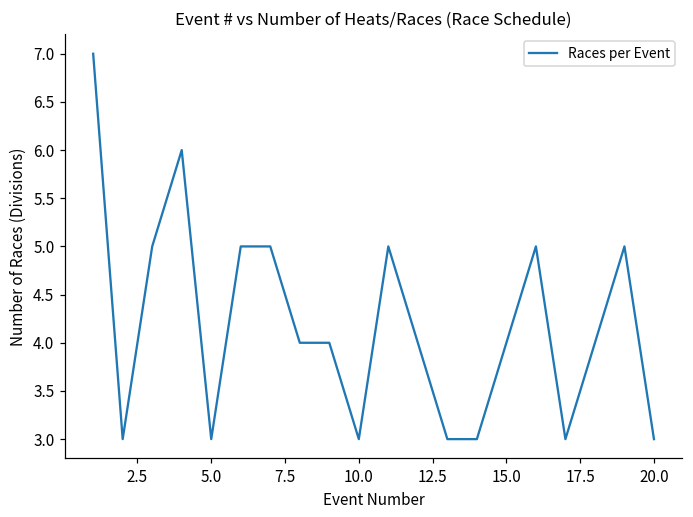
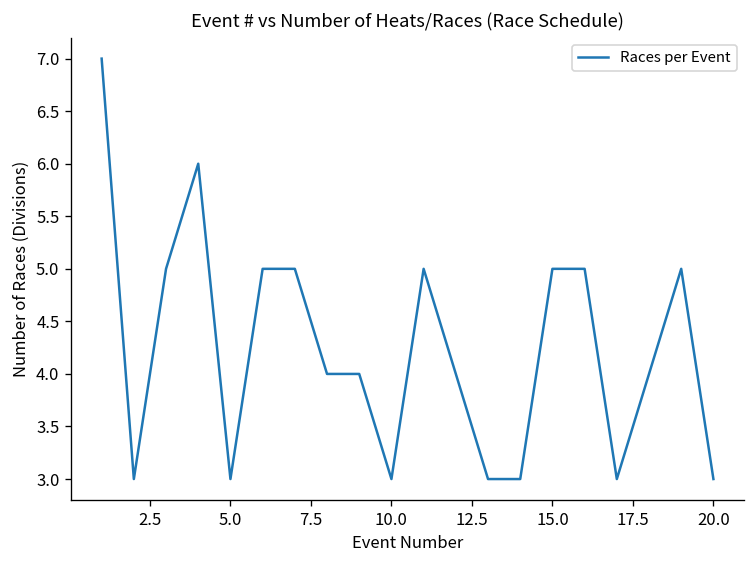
15.0: 4 -> 5
